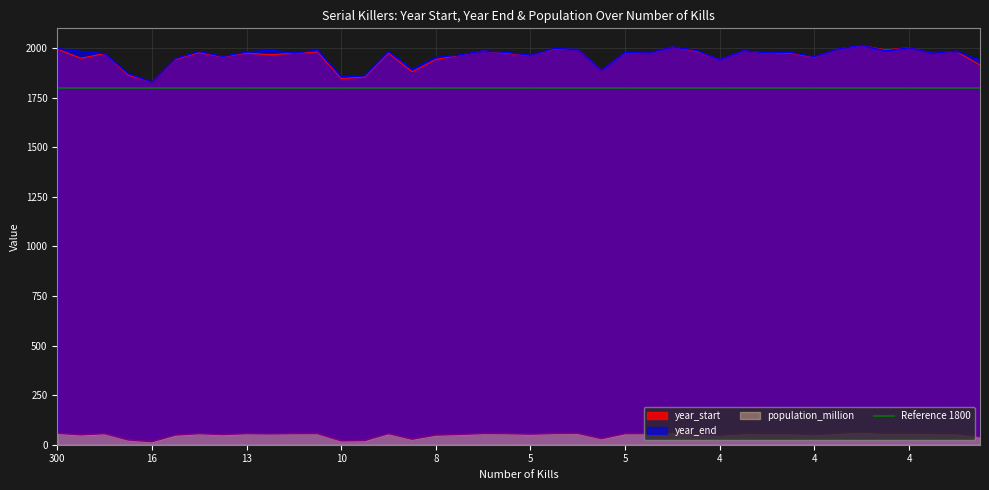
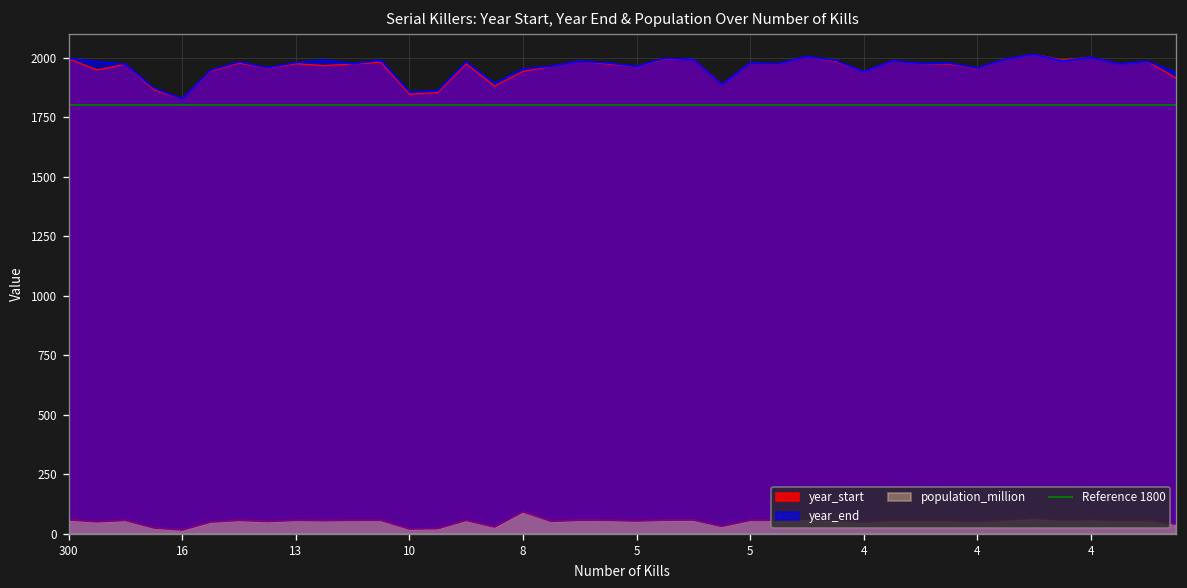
population_million, 8: 50 -> 90
